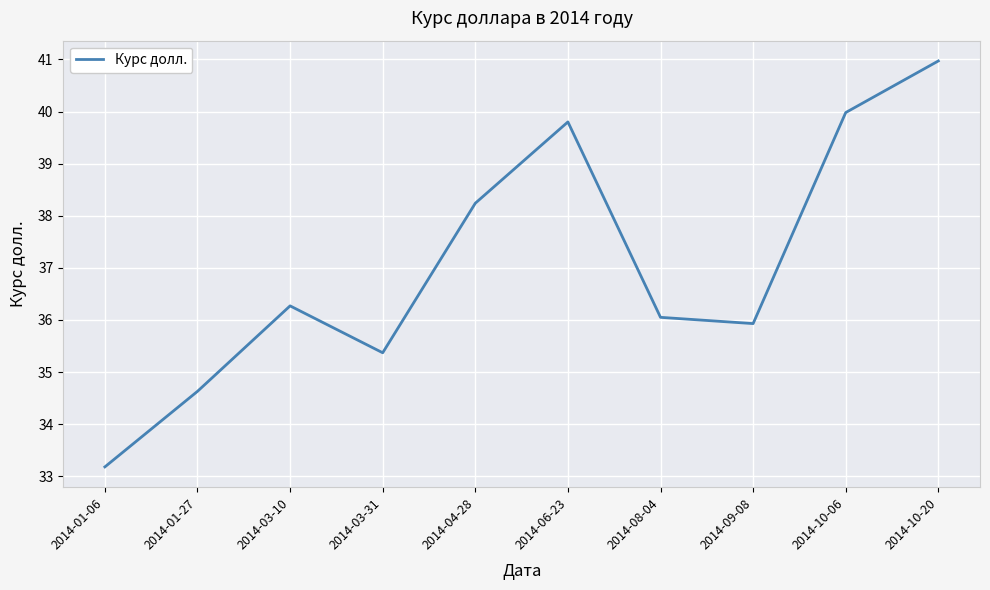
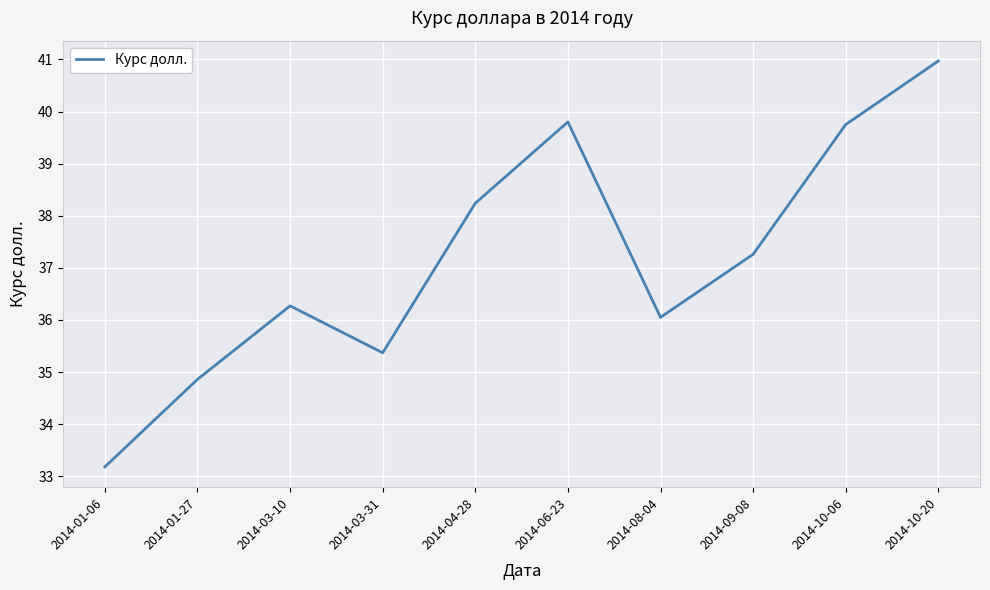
2014-01-27: 34.6 -> 34.9
2014-09-08: 35.9 -> 37.3
2014-10-06: 40.0 -> 39.8
